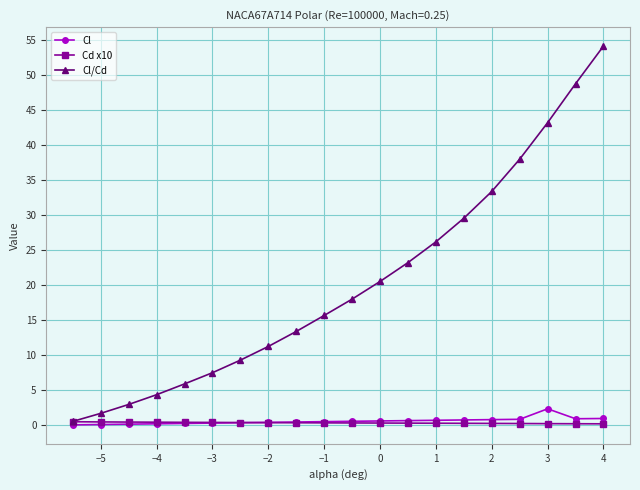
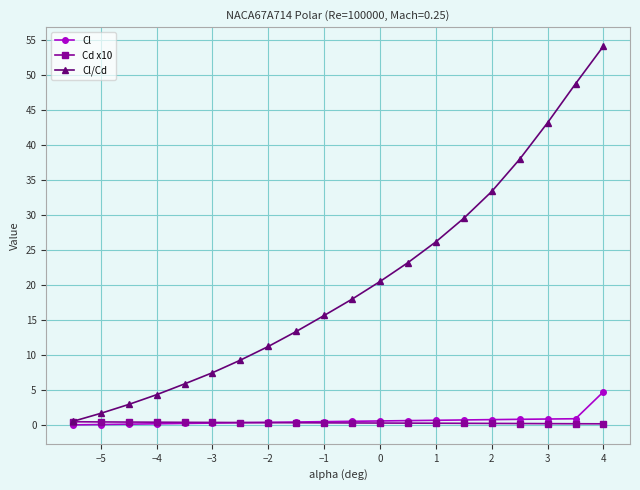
Cl, 3: 2 -> 1
Cl, 4: 1 -> 5
